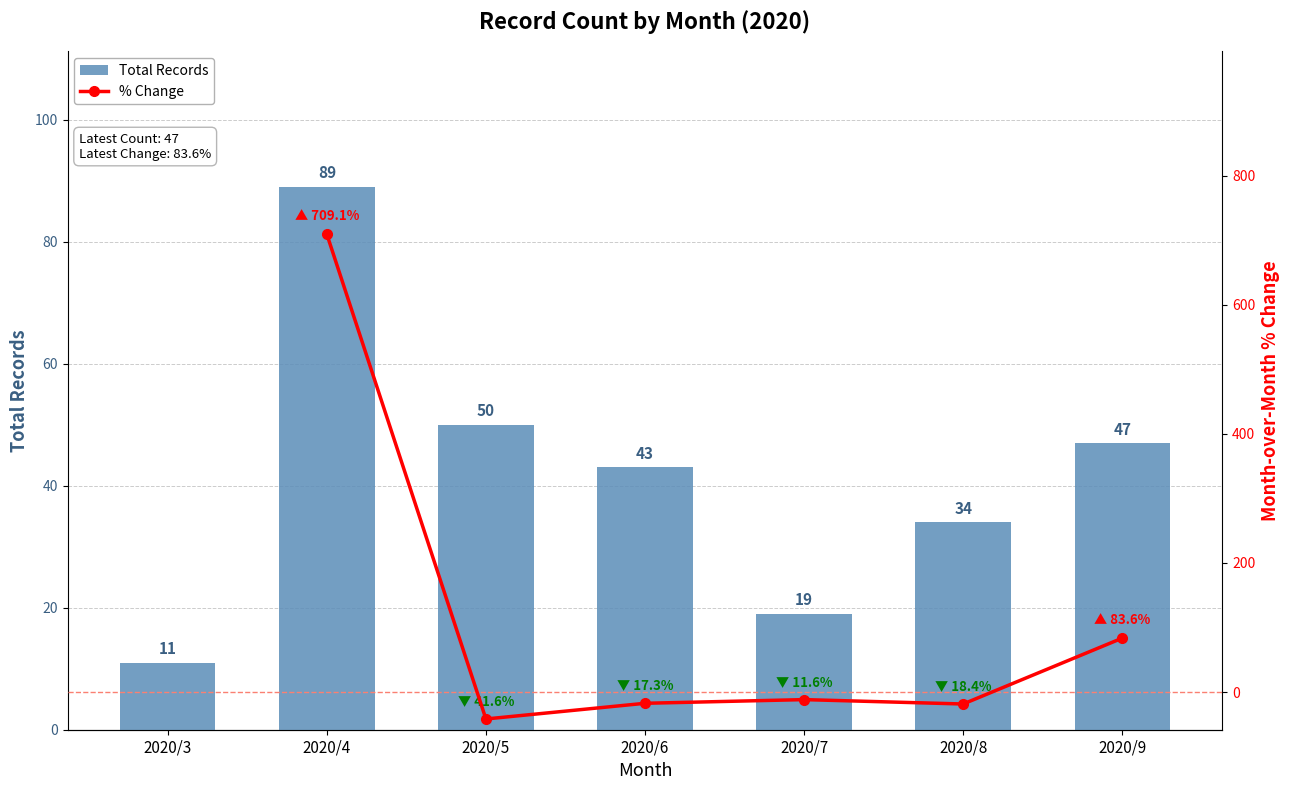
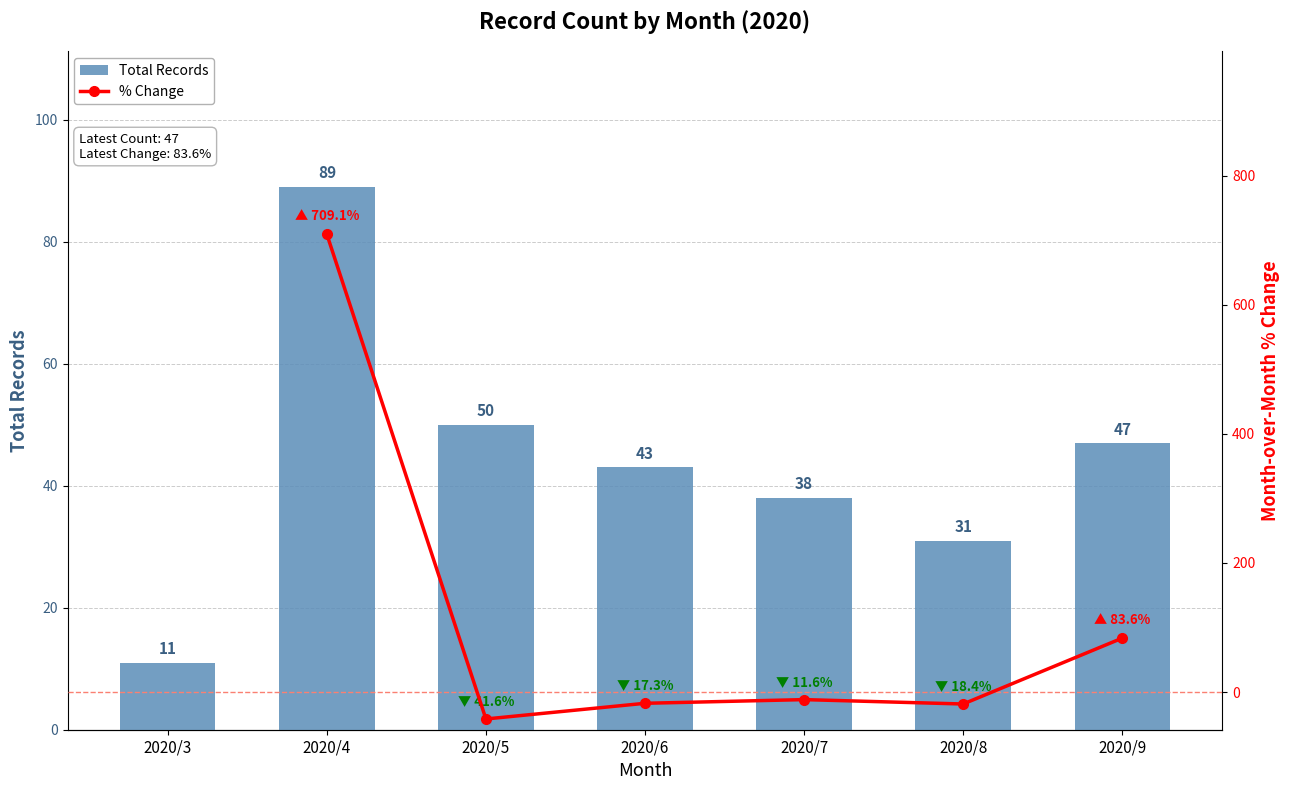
Total Records, 2020/7: 19 -> 38
Total Records, 2020/8: 34 -> 31
